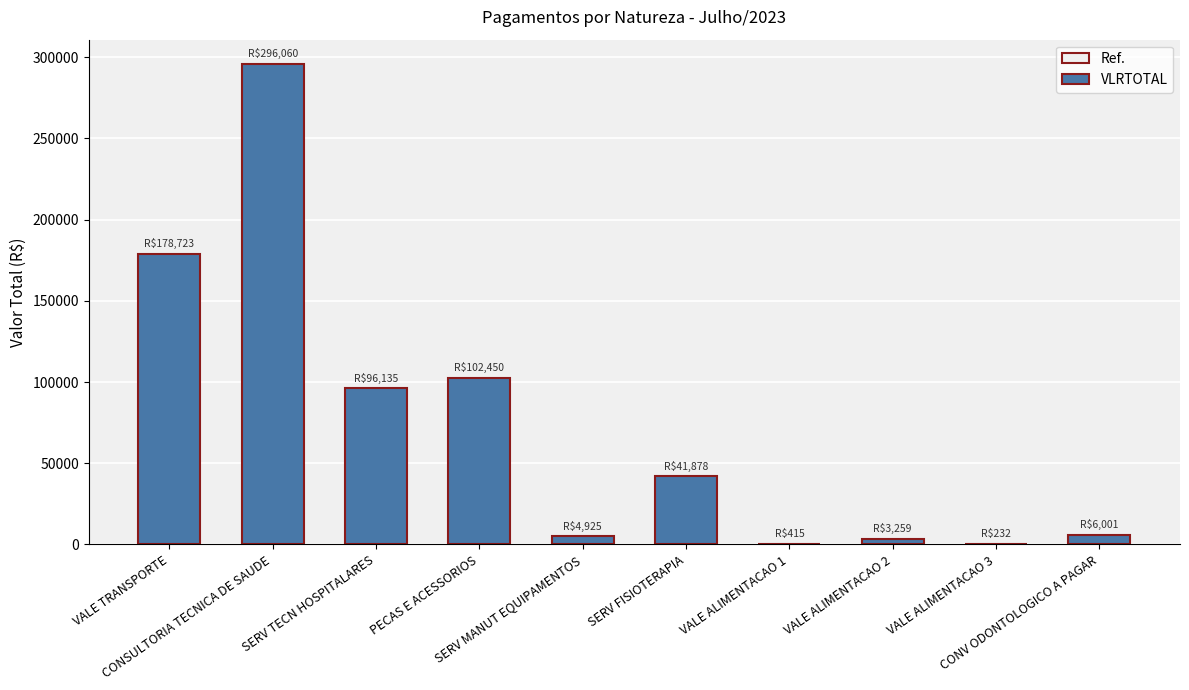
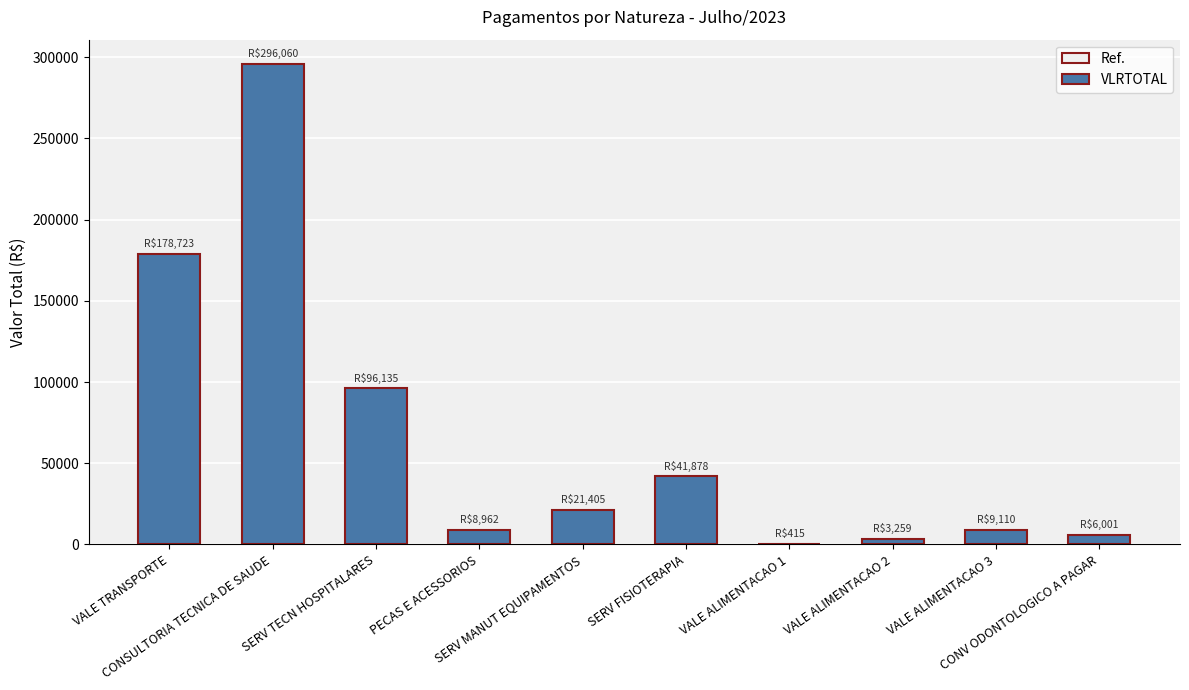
PECAS E ACESSORIOS: $102,450 -> $8,962
SERV MANUT EQUIPAMENTOS: $4,925 -> $21,405
VALE ALIMENTACAO 3: $232 -> $9,110
